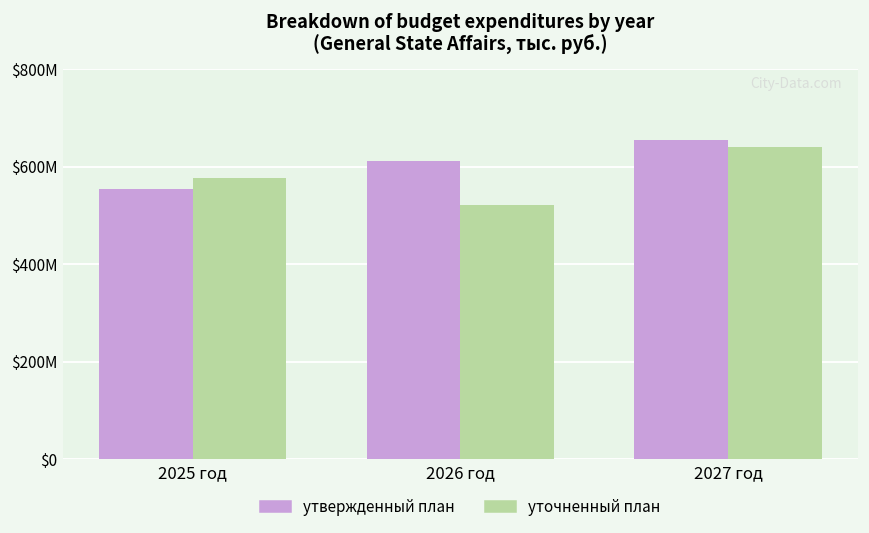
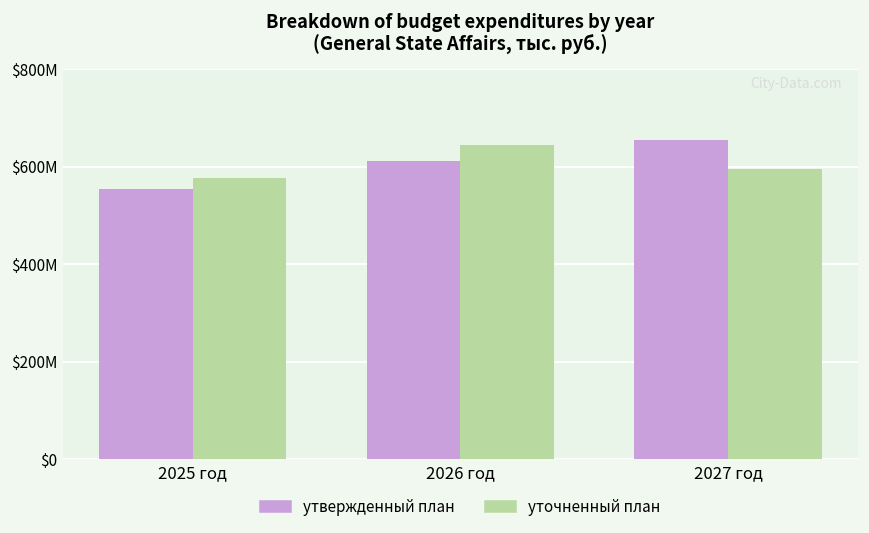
уточненный план, 2026 год: $520000000 -> $640000000
уточненный план, 2027 год: $640000000 -> $600000000
